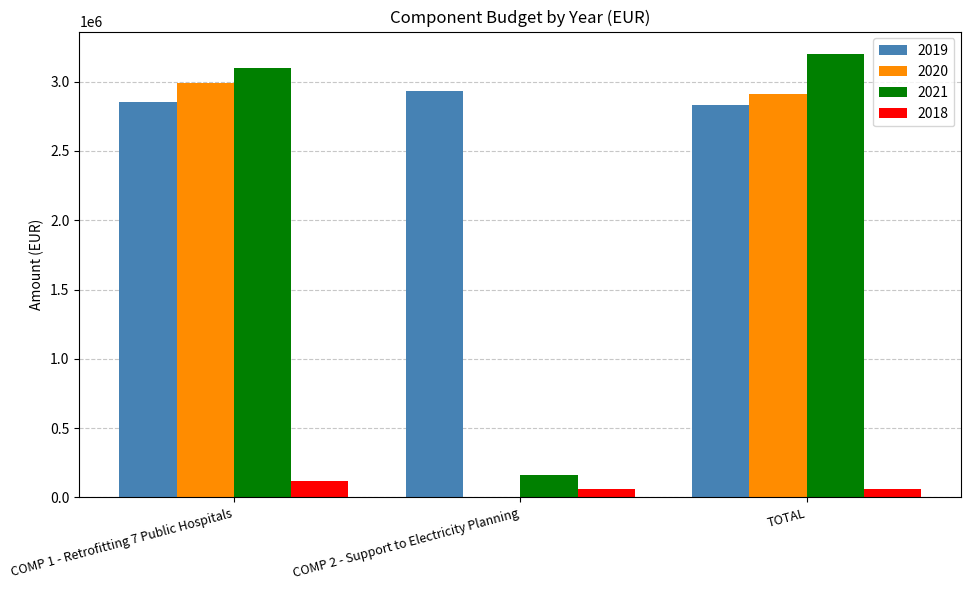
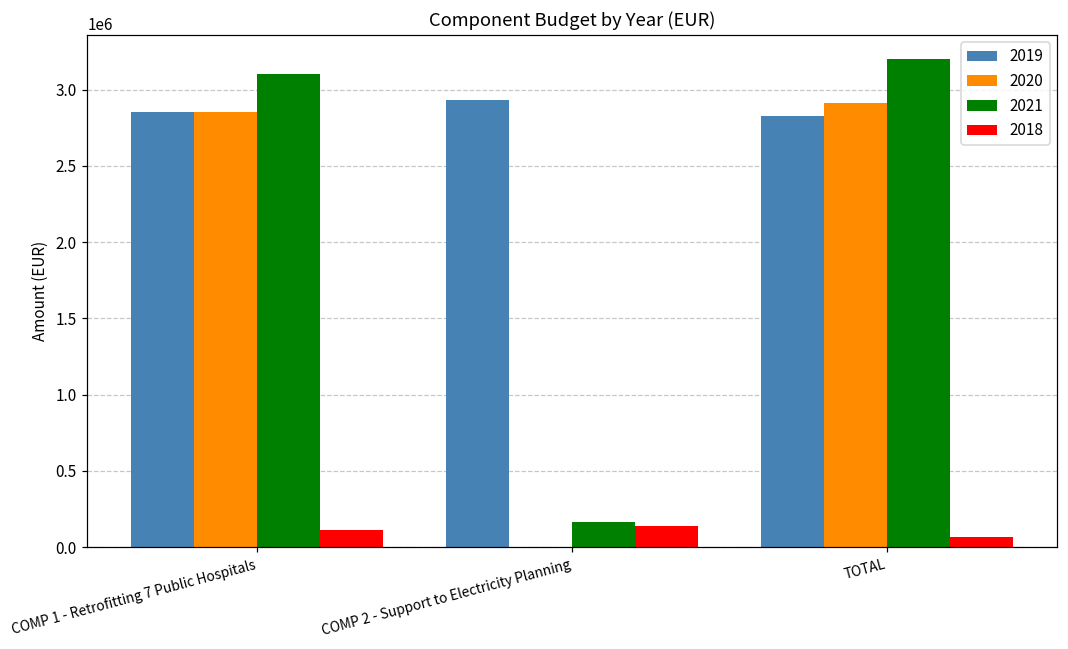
2020, COMP 1 - Retrofitting 7 Public Hospitals: 2990000 -> 2850000
2018, COMP 2 - Support to Electricity Planning: 60000 -> 140000
